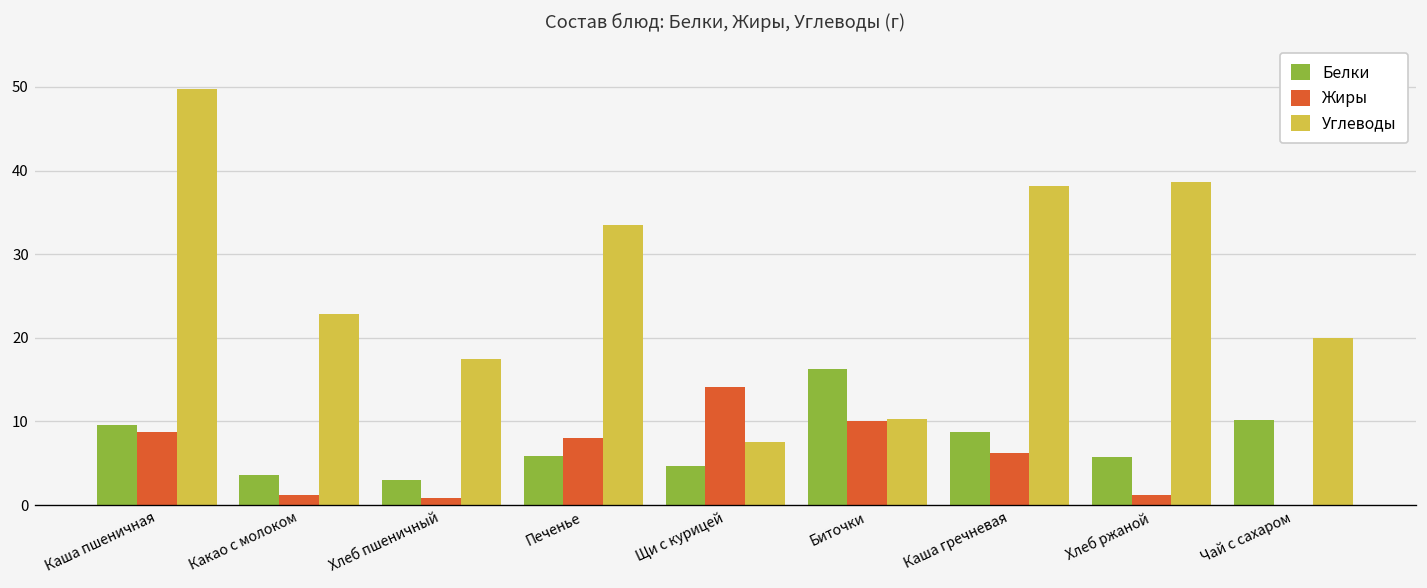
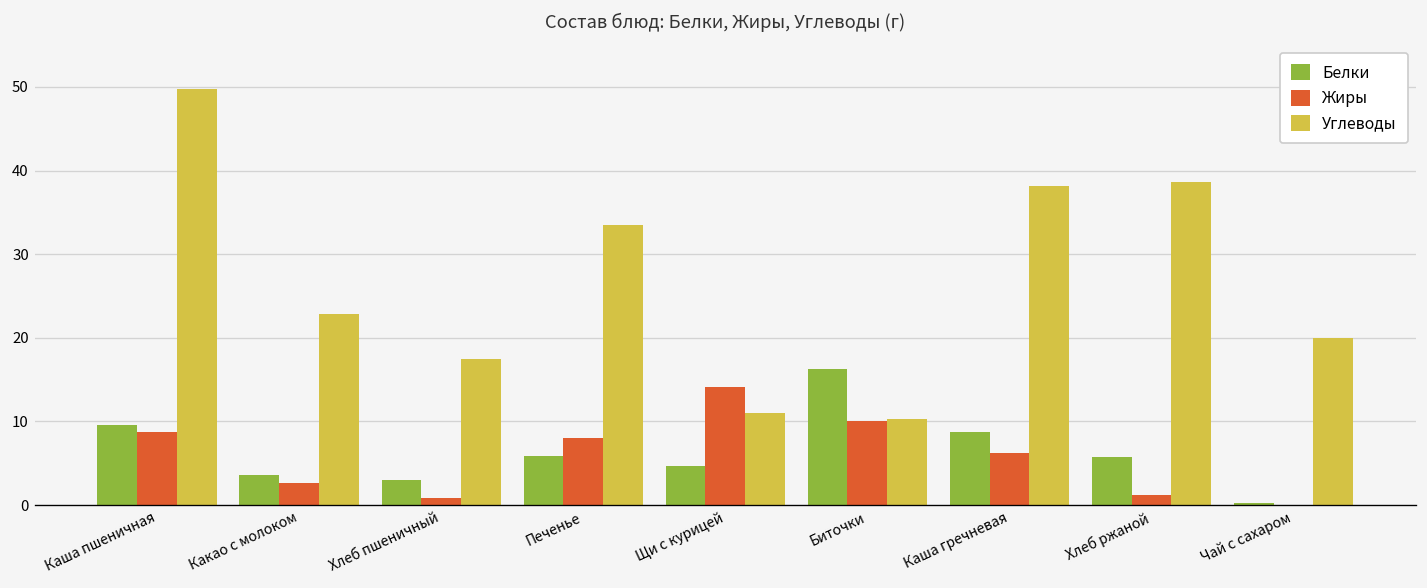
Жиры, Какао с молоком: 1 -> 3
Углеводы, Щи с курицей: 8 -> 11
Белки, Чай с сахаром: 10 -> 0
